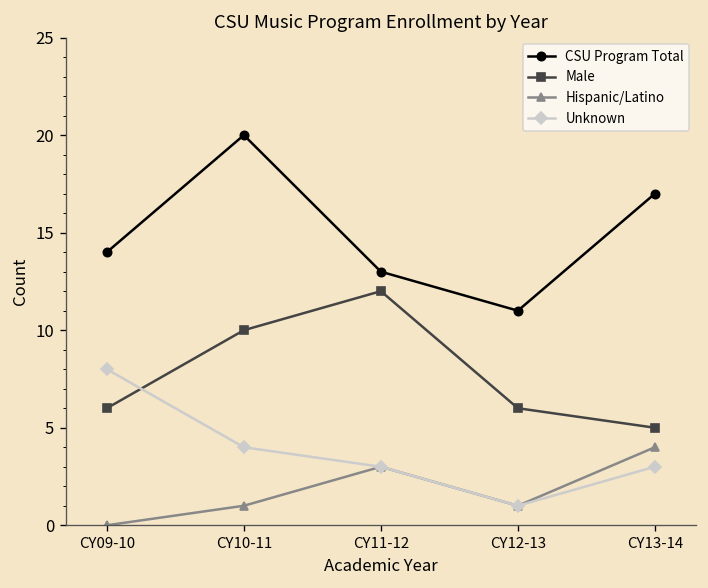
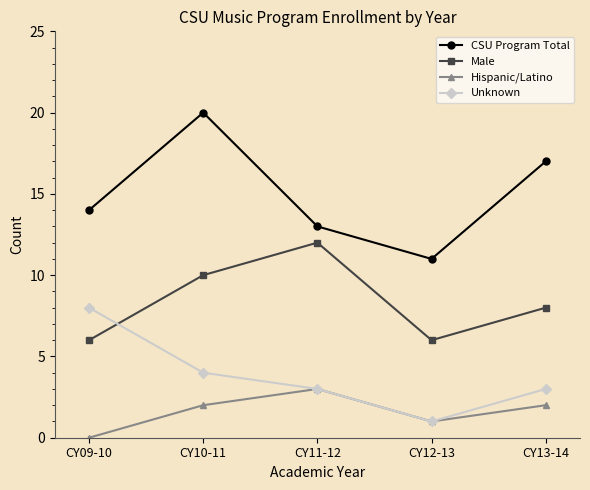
Hispanic/Latino, CY10-11: 1 -> 2
Male, CY13-14: 5 -> 8
Hispanic/Latino, CY13-14: 4 -> 2
